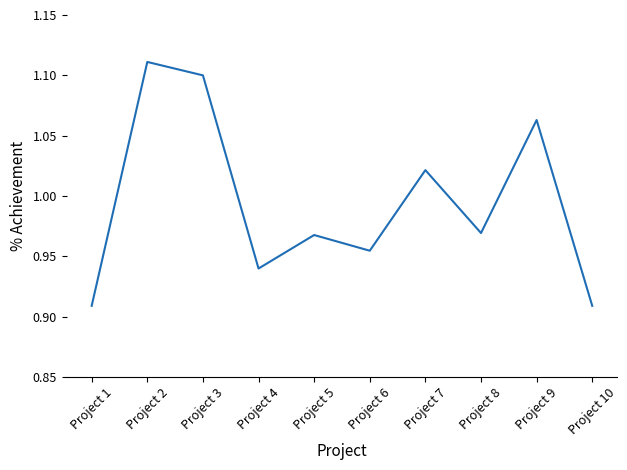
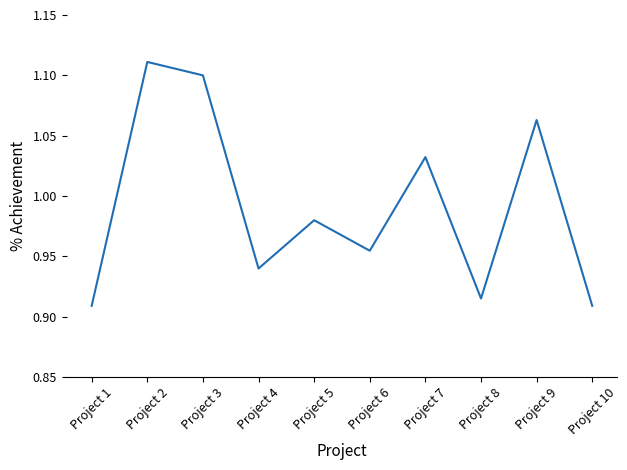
Project 5: 0.968 -> 0.980
Project 7: 1.022 -> 1.032
Project 8: 0.969 -> 0.915
